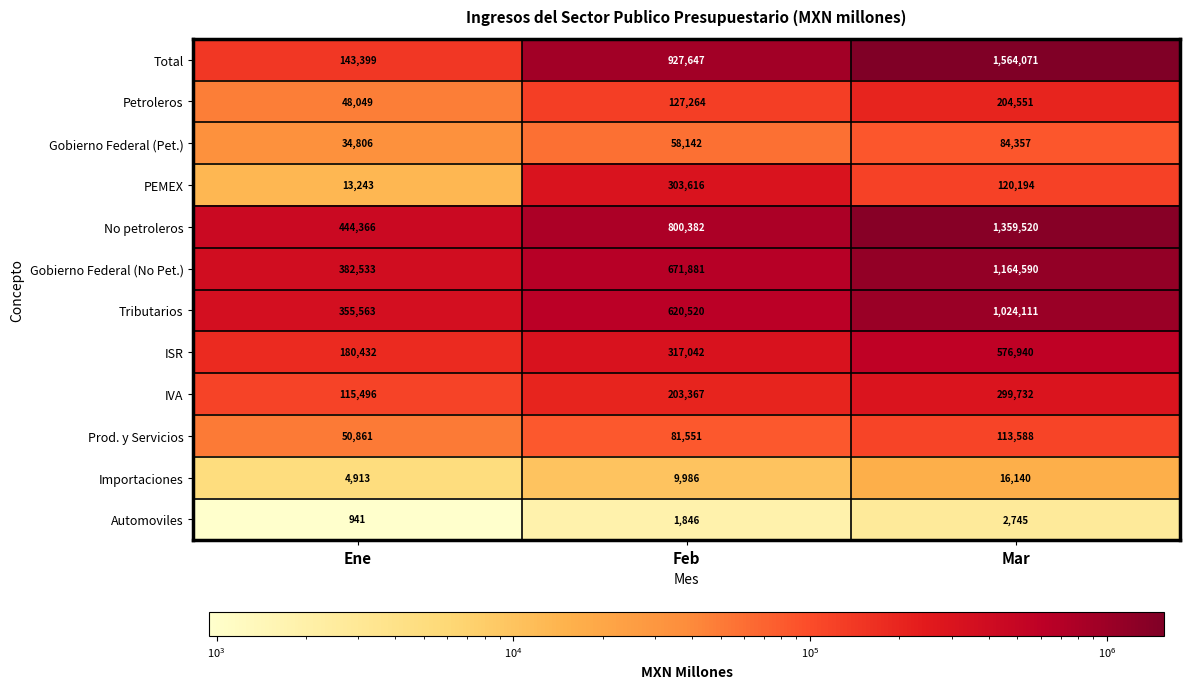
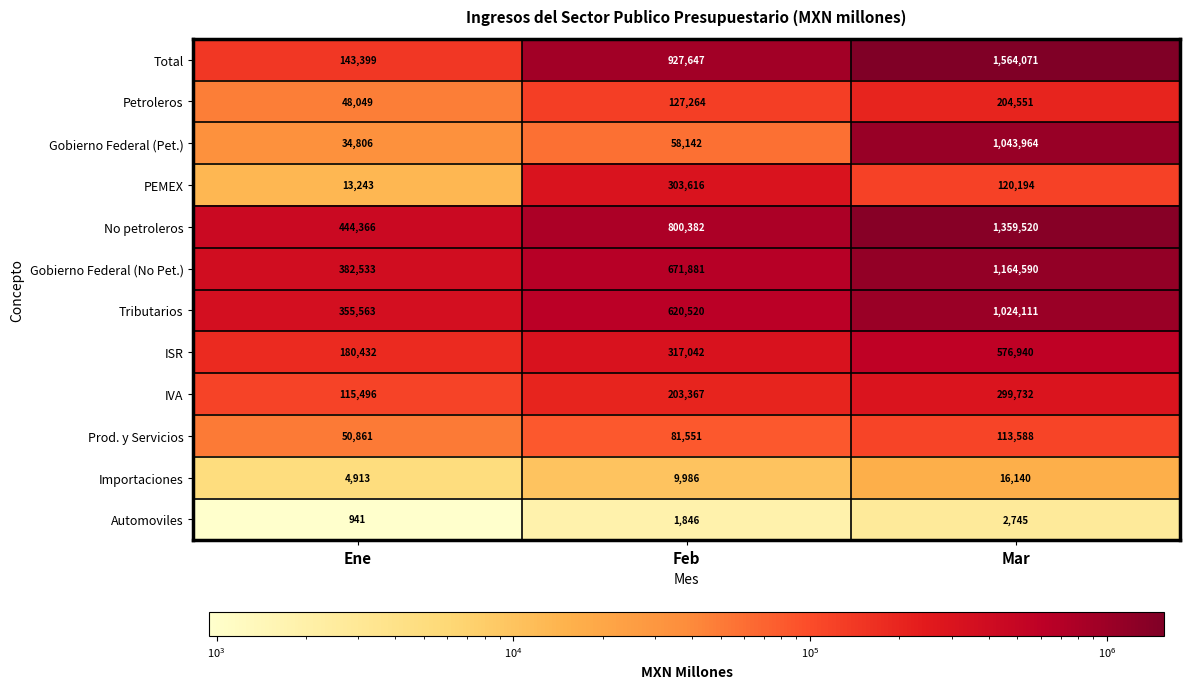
Gobierno Federal (Pet.), Mar: 84,357 -> 1,043,964
